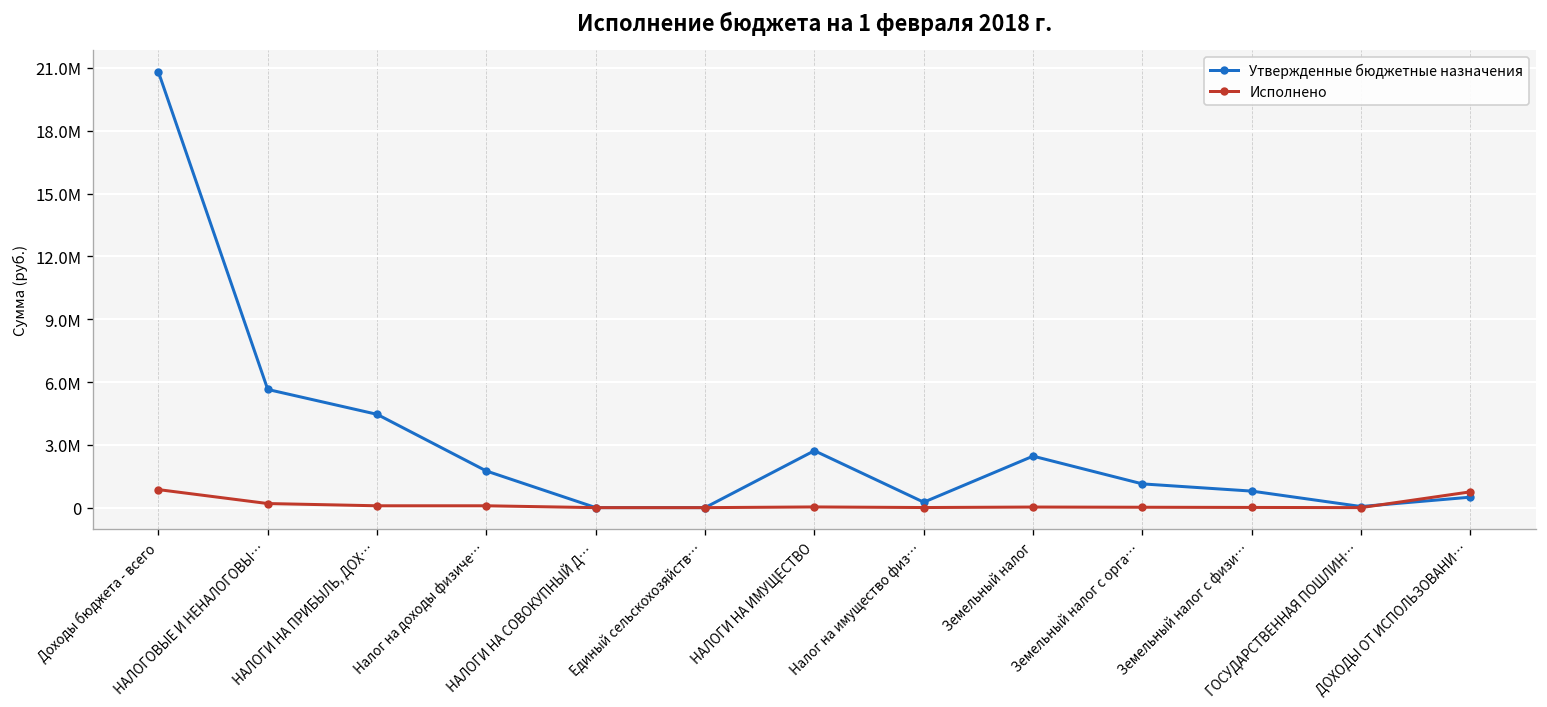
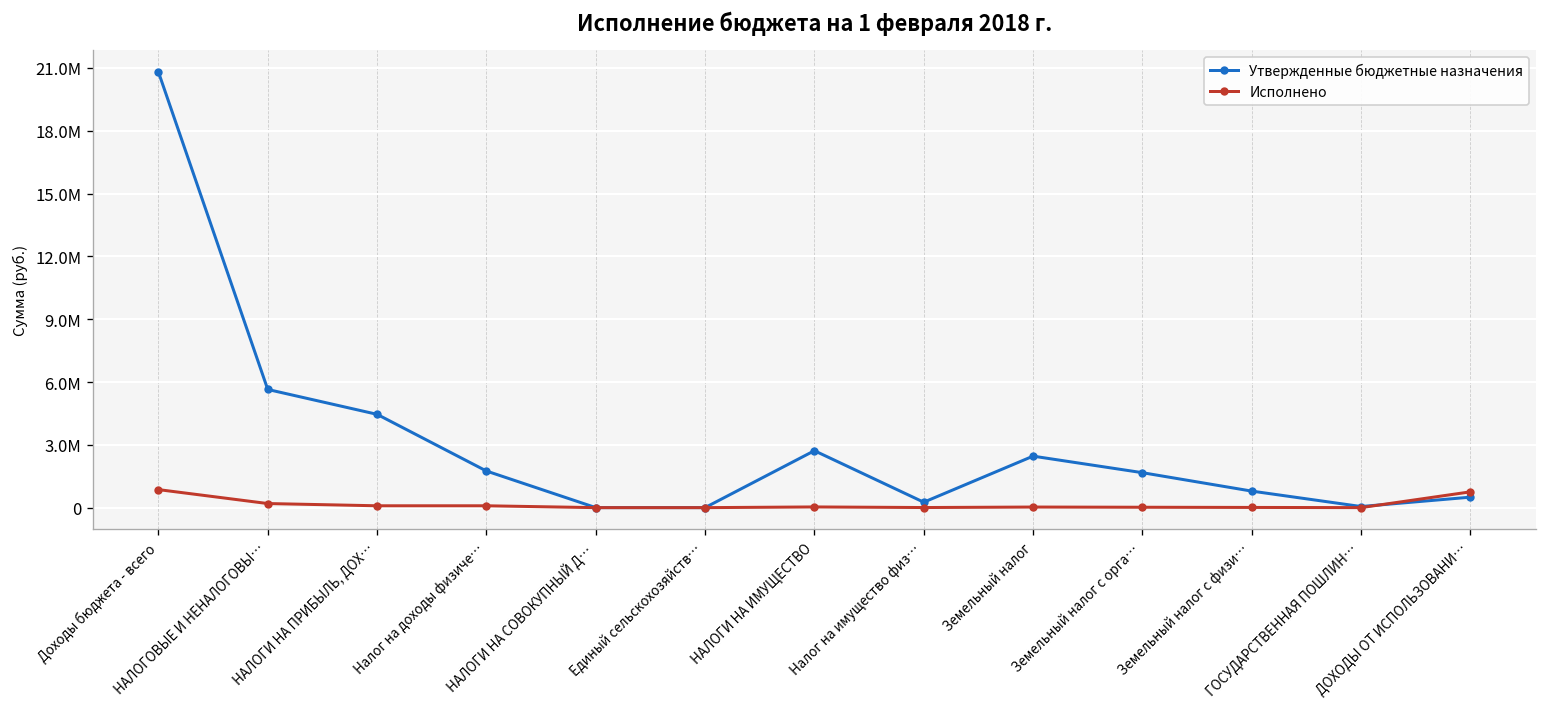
Утвержденные бюджетные назначения, Земельный налог с орга…: 1.1М -> 1.7М
